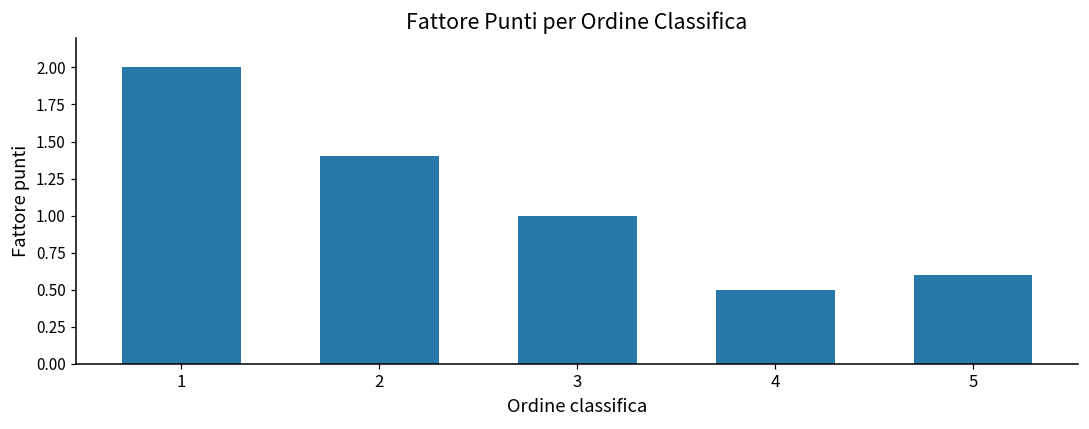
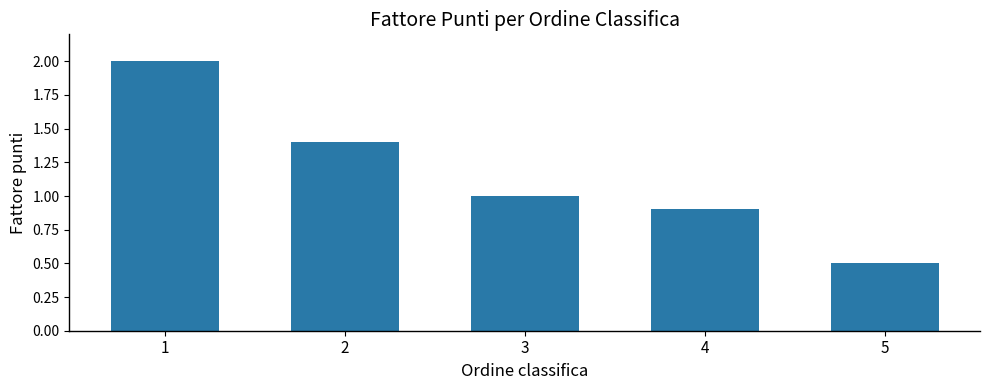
4: 0.5 -> 0.9
5: 0.6 -> 0.5
